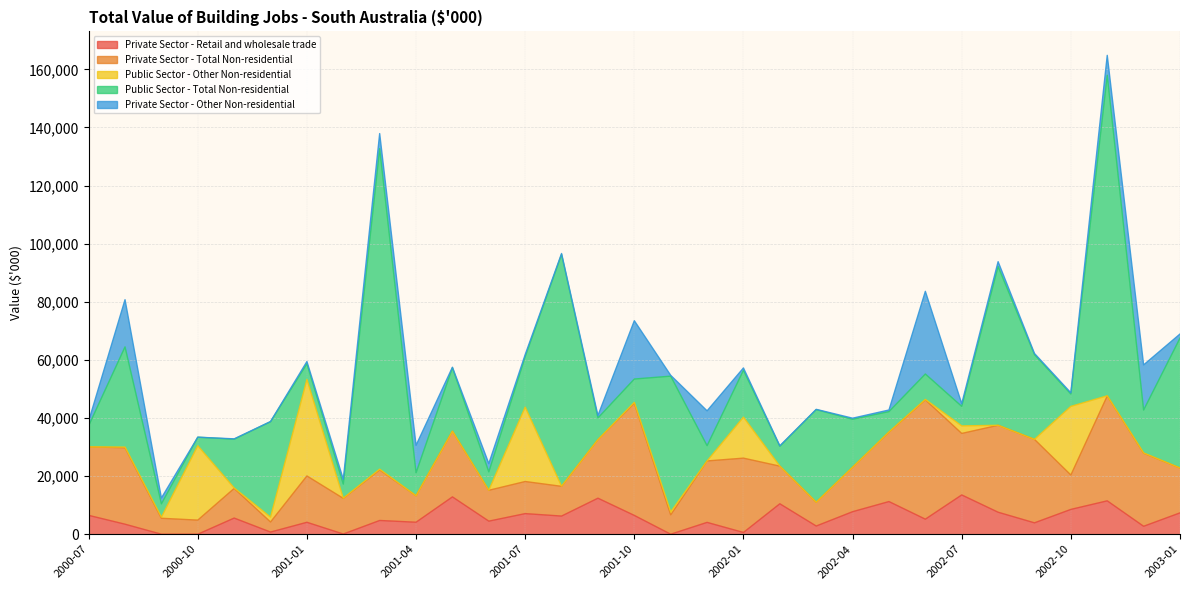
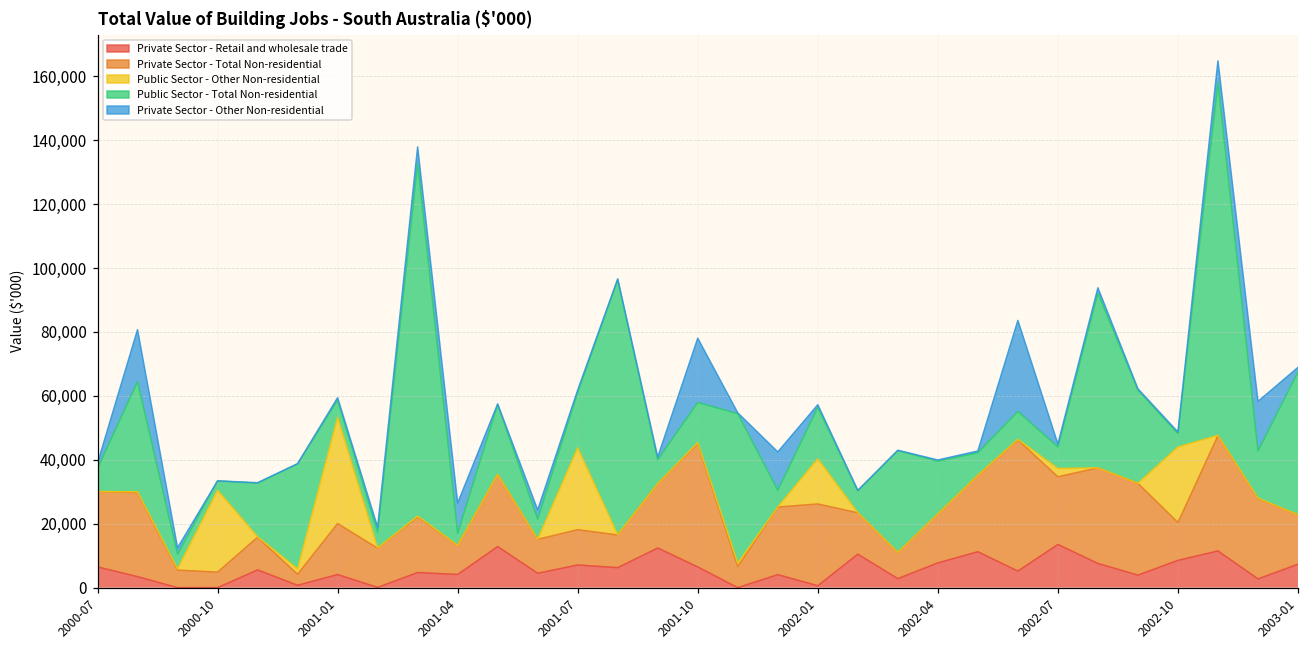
Public Sector - Total Non-residential, 2001-04: 8,000 -> 4,000
Public Sector - Total Non-residential, 2001-10: 8,000 -> 13,000
